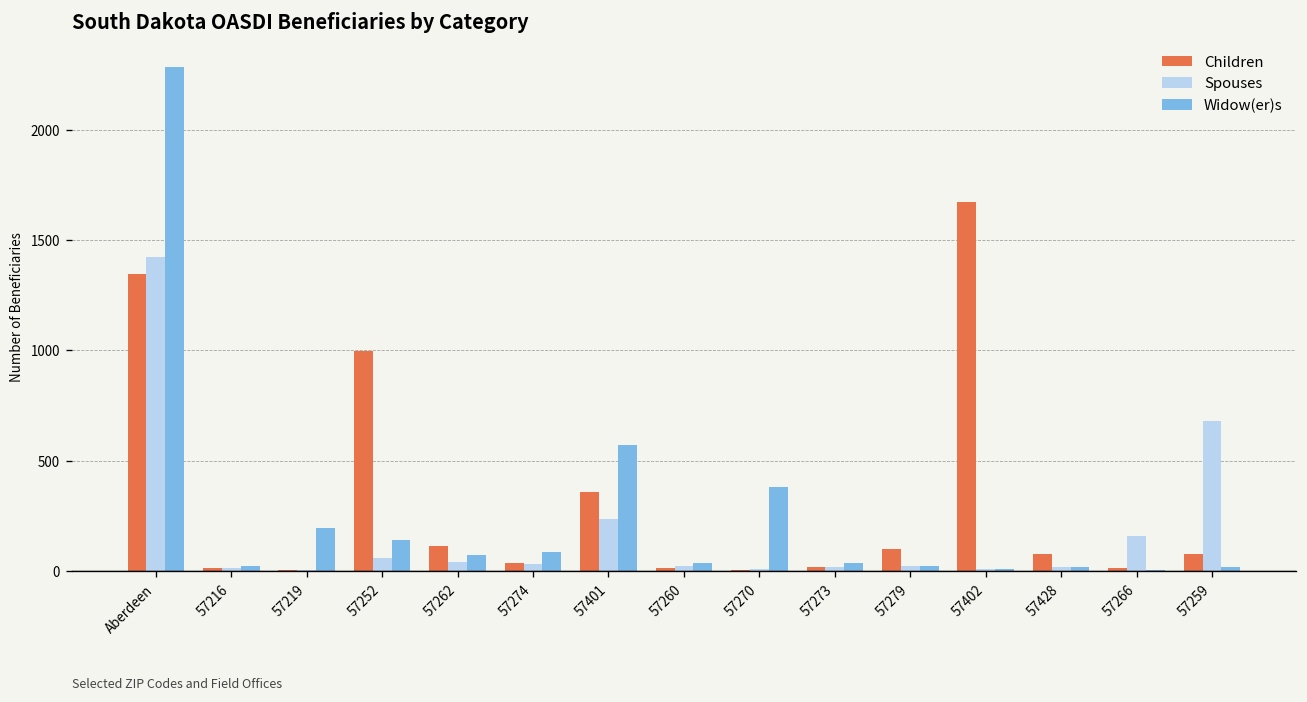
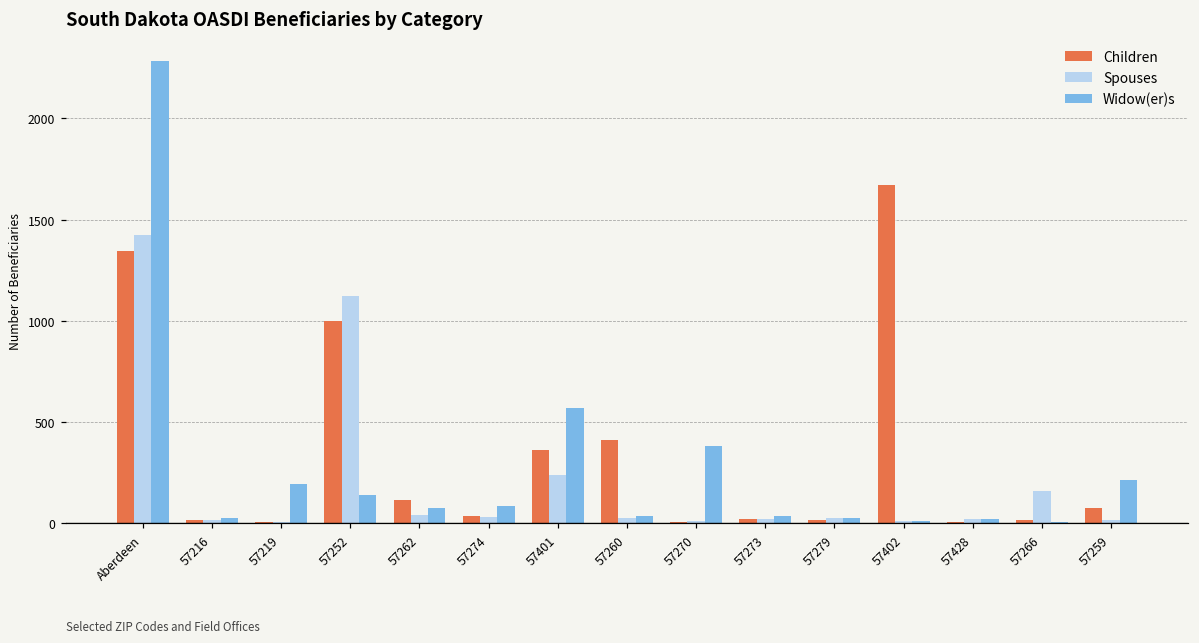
Spouses, 57252: 60 -> 1120
Children, 57260: 20 -> 410
Children, 57279: 100 -> 20
Children, 57428: 80 -> 10
Spouses, 57259: 680 -> 20
Widow(er)s, 57259: 20 -> 210
